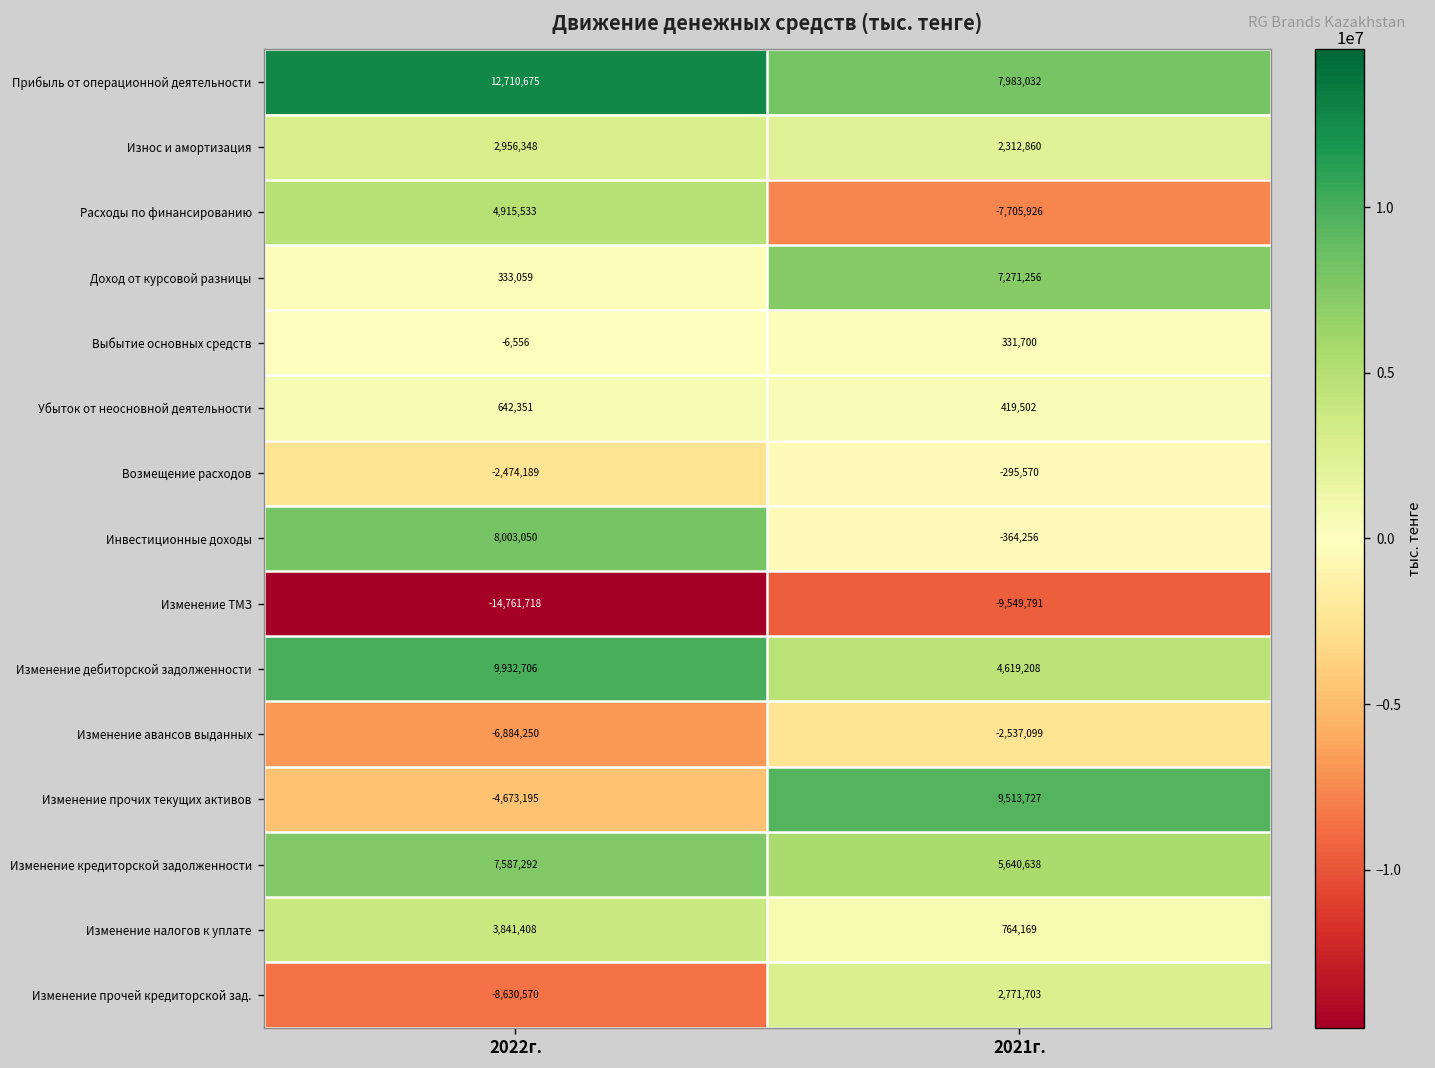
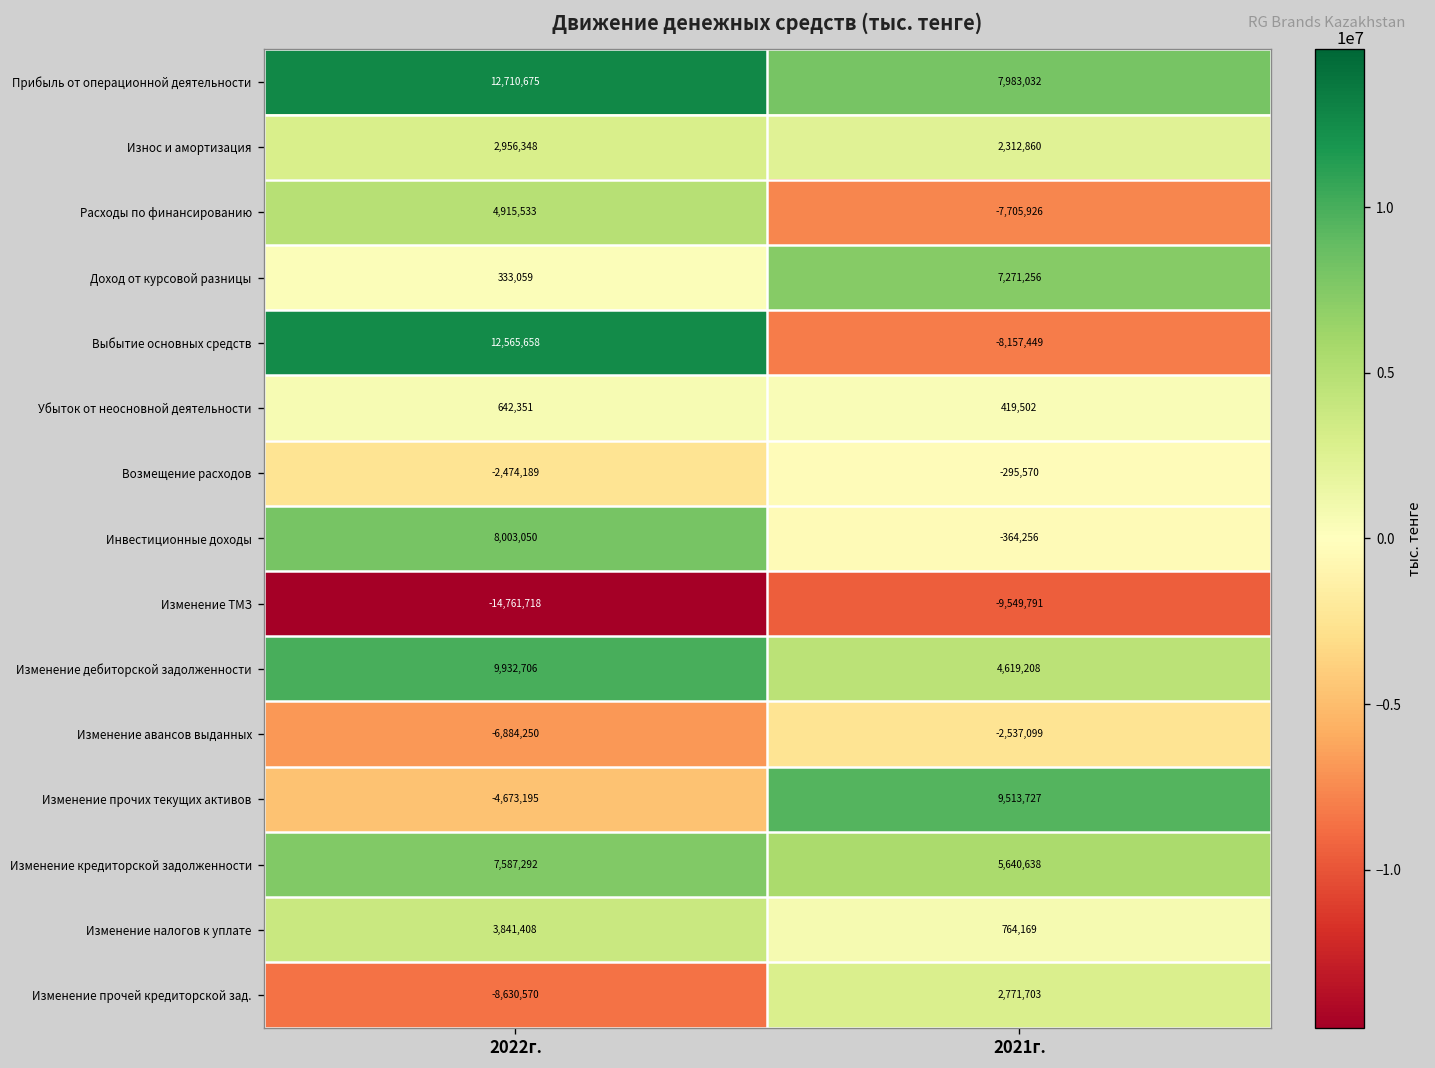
Выбытие основных средств, 2022г.: -6,556 -> 12,565,658
Выбытие основных средств, 2021г.: 331,700 -> -8,157,449
